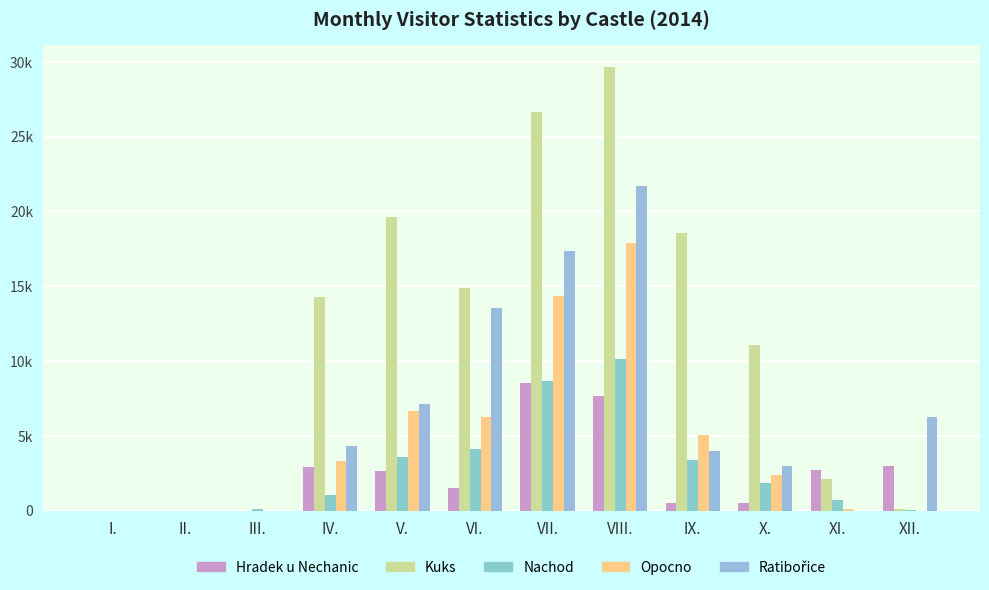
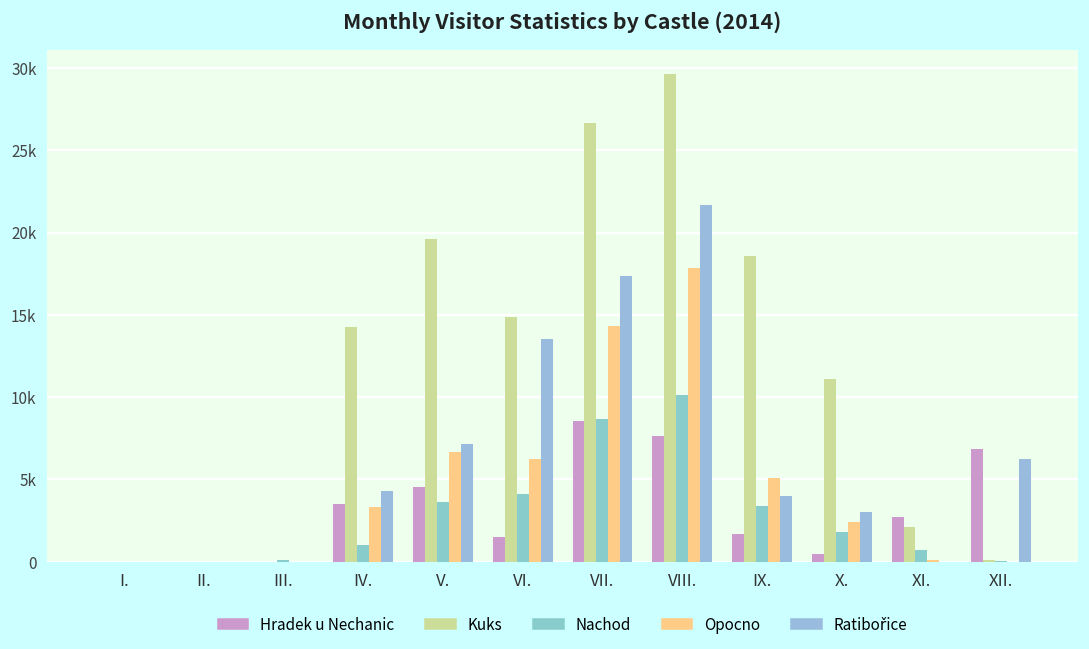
Hradek u Nechanic, IV.: 2900 -> 3500
Hradek u Nechanic, V.: 2700 -> 4600
Hradek u Nechanic, IX.: 500 -> 1700
Hradek u Nechanic, XII.: 3000 -> 6800
